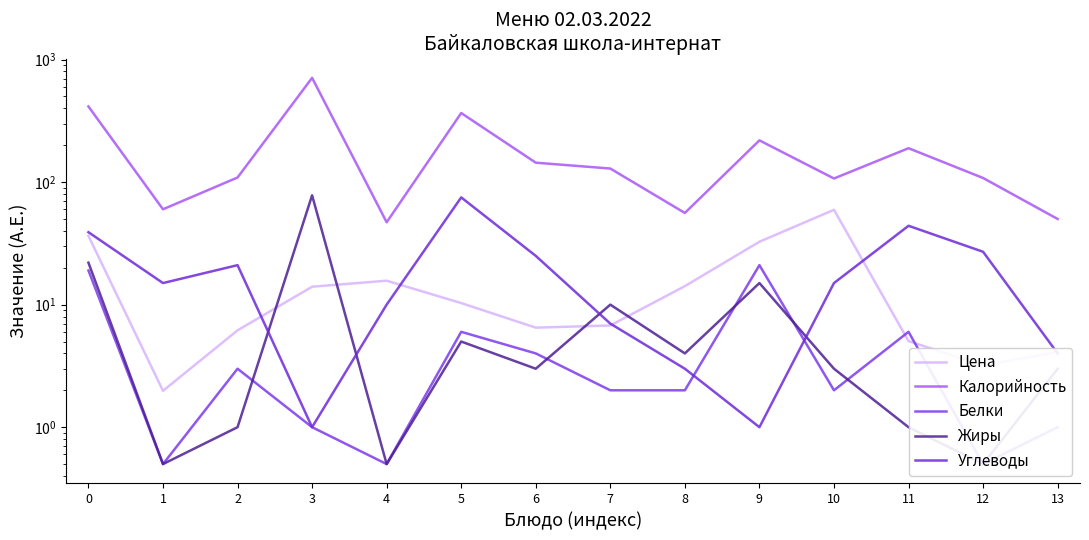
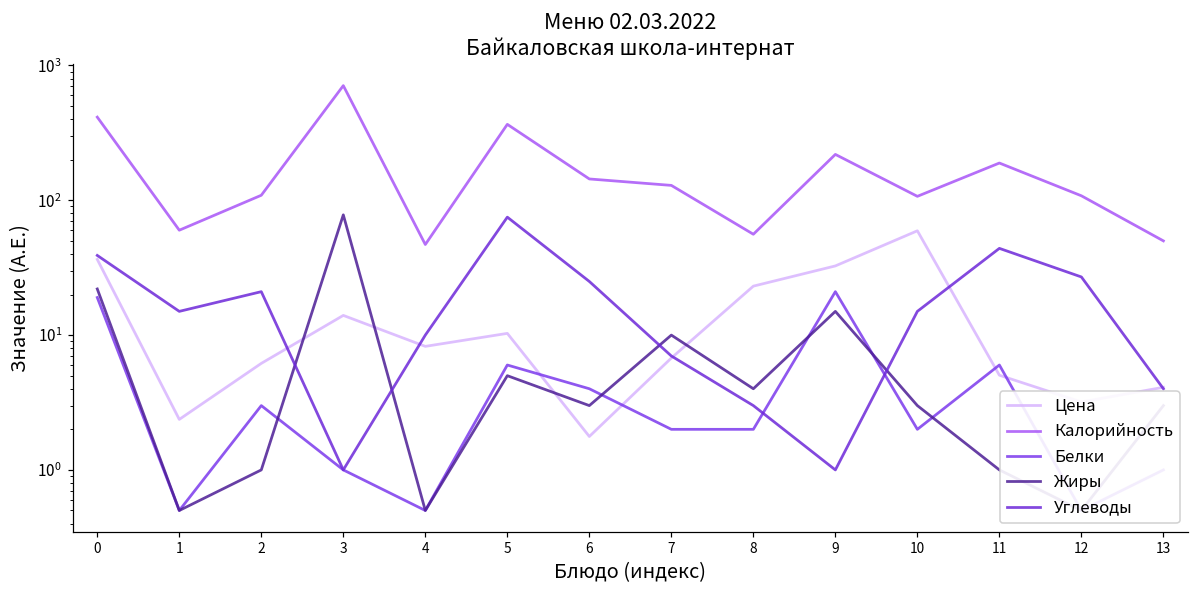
Цена, 1: 2.0 -> 2.4
Цена, 4: 16 -> 8
Цена, 6: 6 -> 1.8
Цена, 8: 14 -> 23
